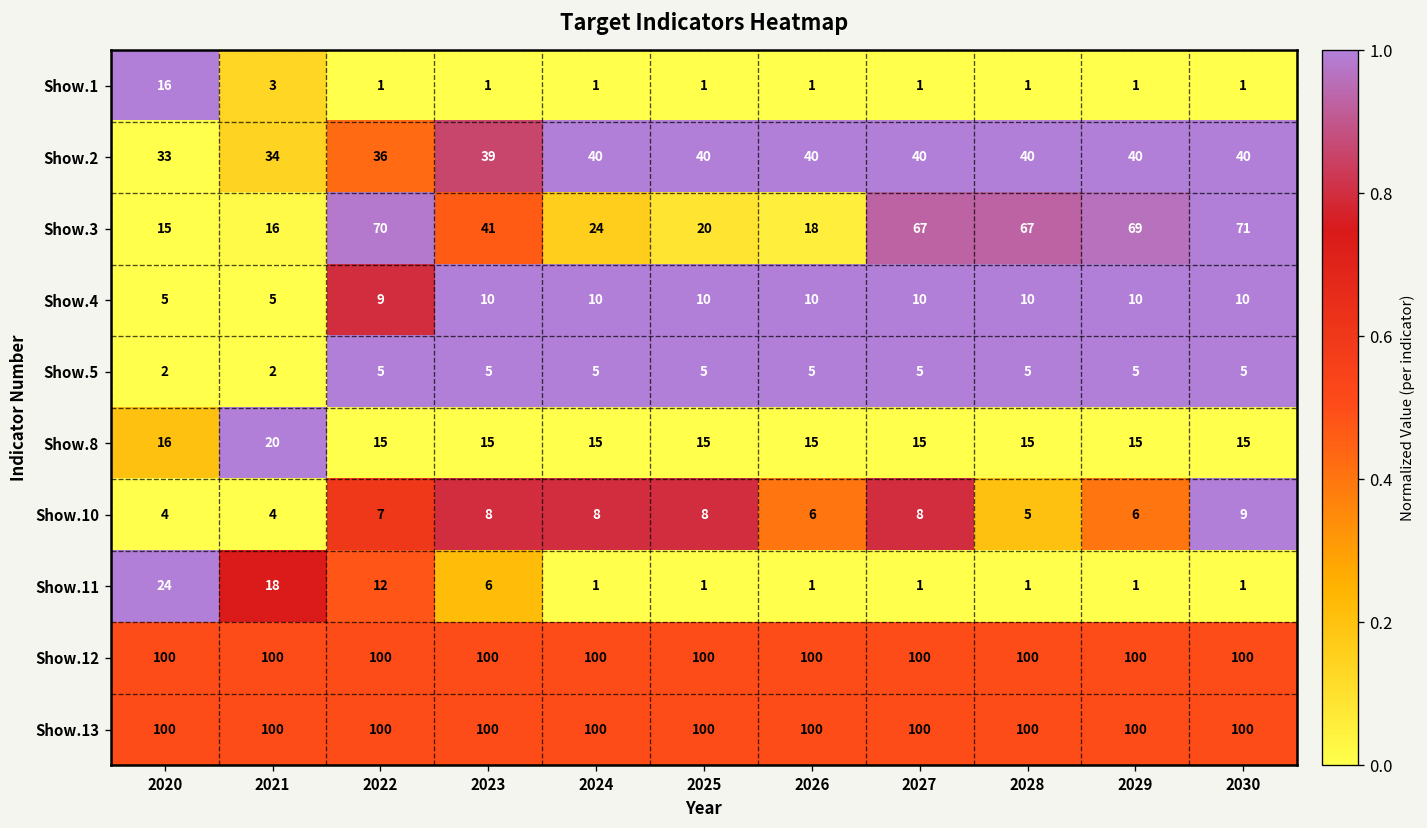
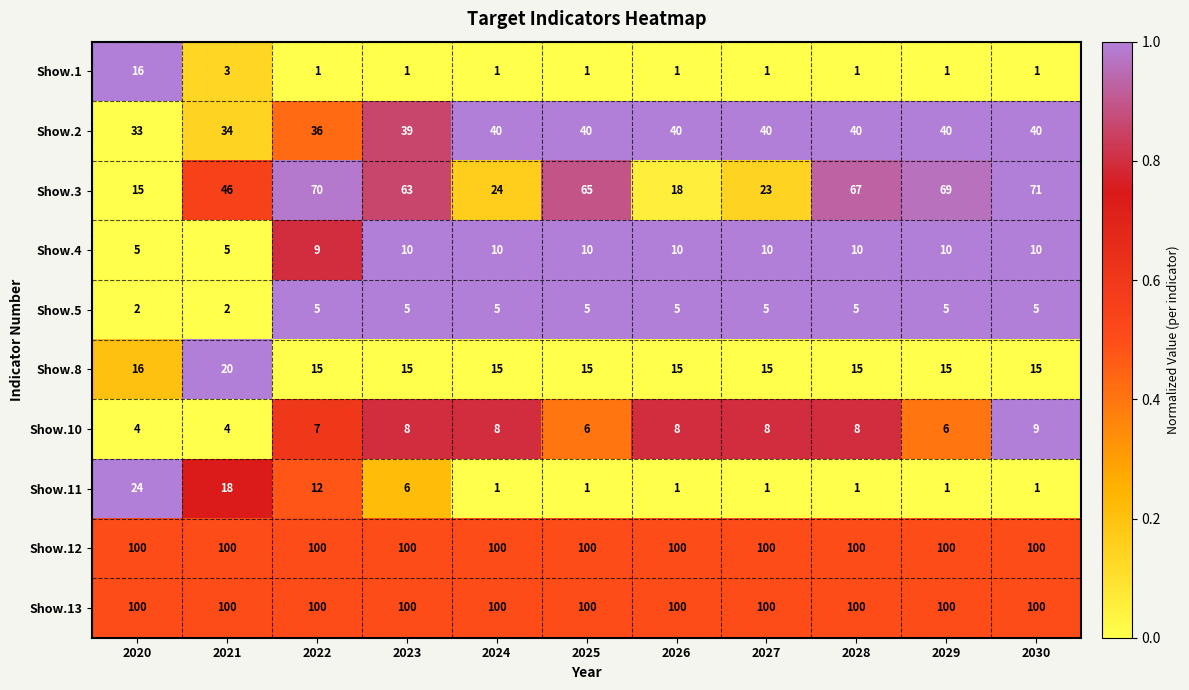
Show.3, 2021: 16 -> 46
Show.3, 2023: 41 -> 63
Show.3, 2025: 20 -> 65
Show.3, 2027: 67 -> 23
Show.10, 2025: 8 -> 6
Show.10, 2026: 6 -> 8
Show.10, 2028: 5 -> 8
